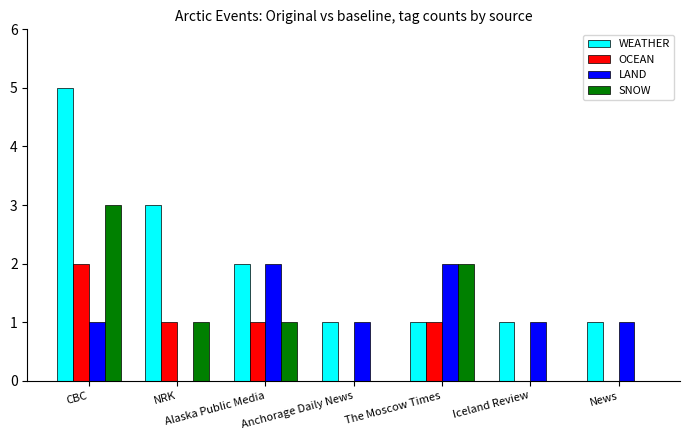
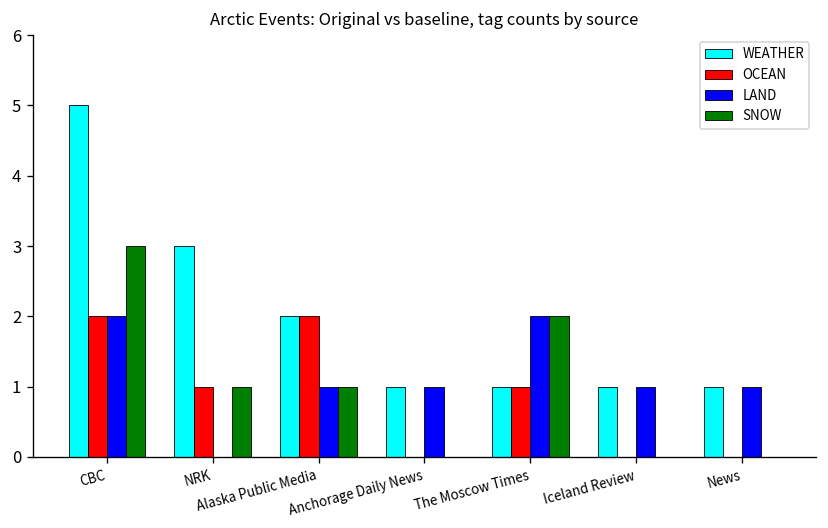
LAND, CBC: 1 -> 2
OCEAN, Alaska Public Media: 1 -> 2
LAND, Alaska Public Media: 2 -> 1
